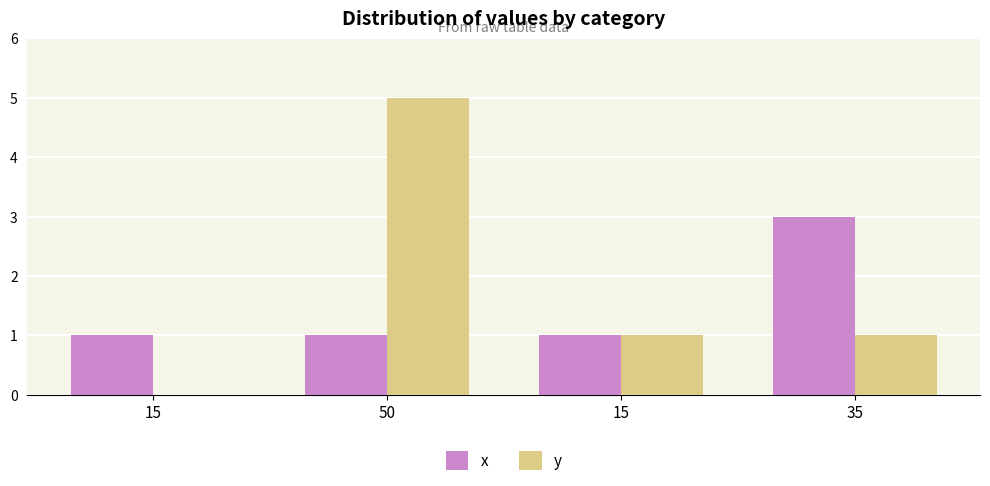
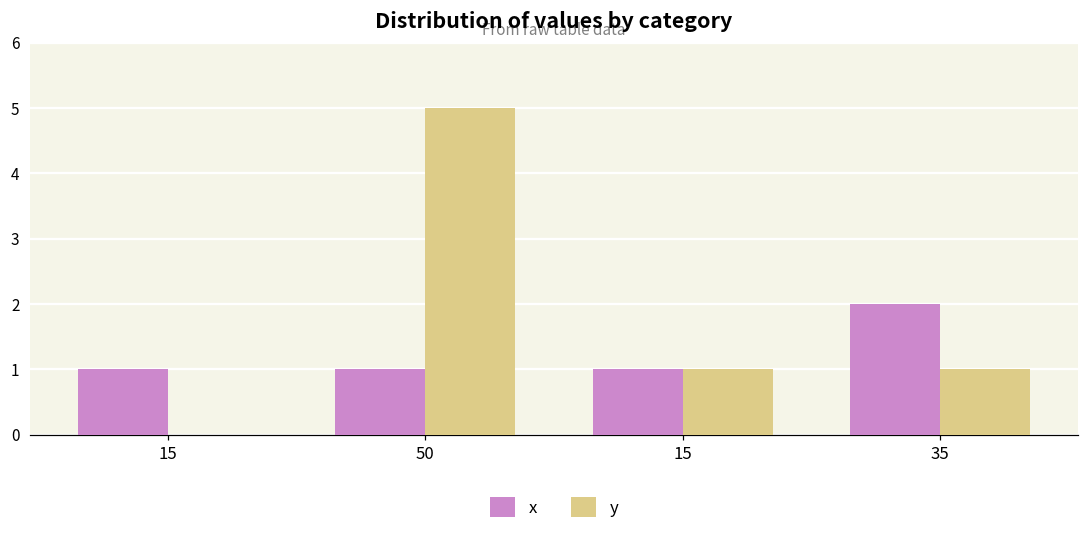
x, 35: 3 -> 2
